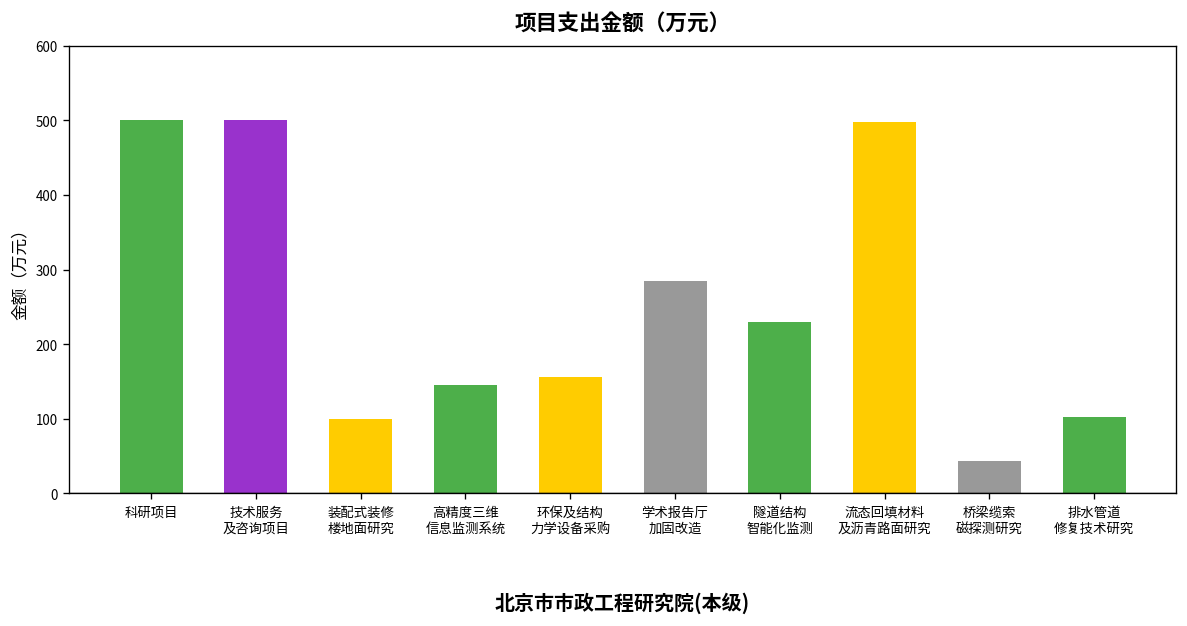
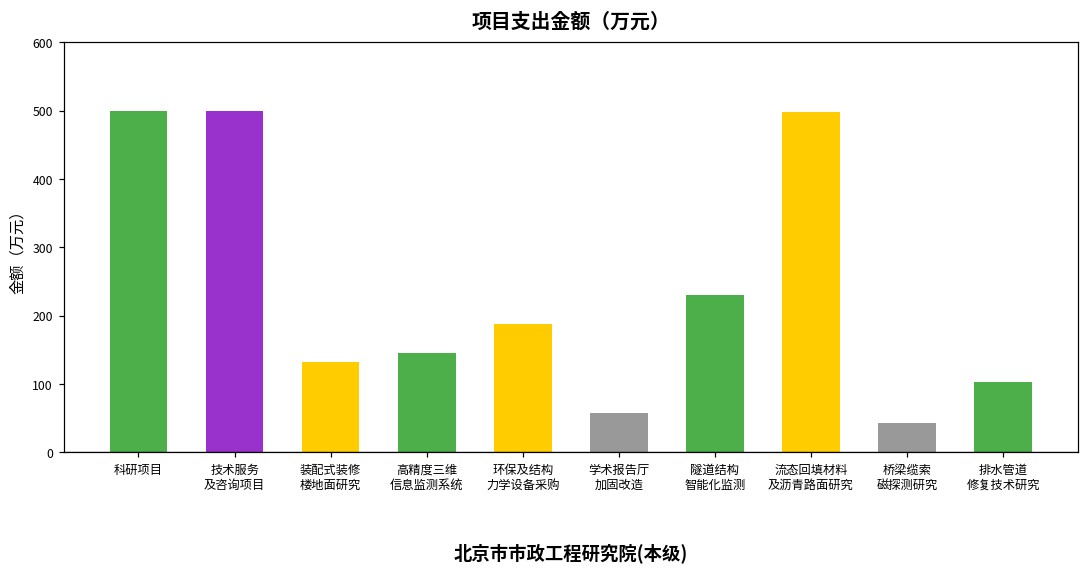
装配式装修 楼地面研究: 100 -> 130
环保及结构 力学设备采购: 160 -> 190
学术报告厅 加固改造: 290 -> 60
